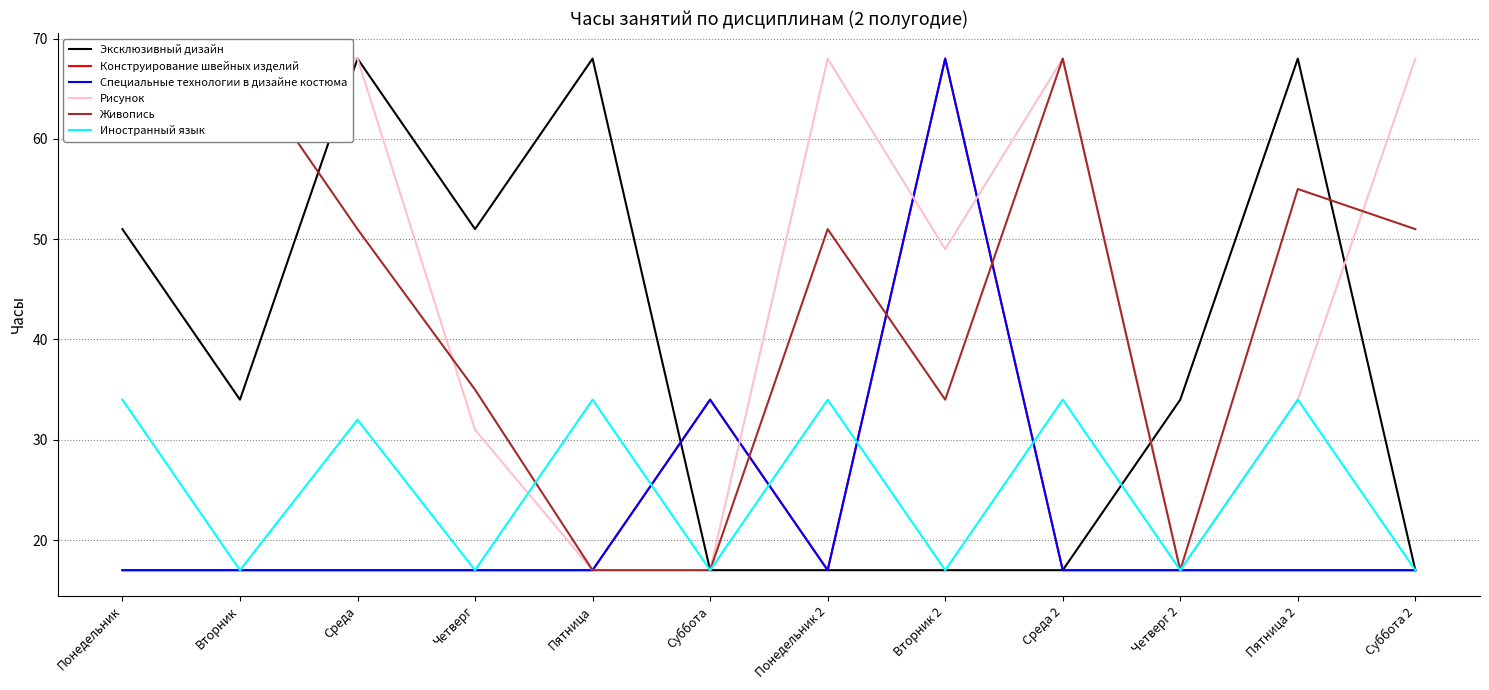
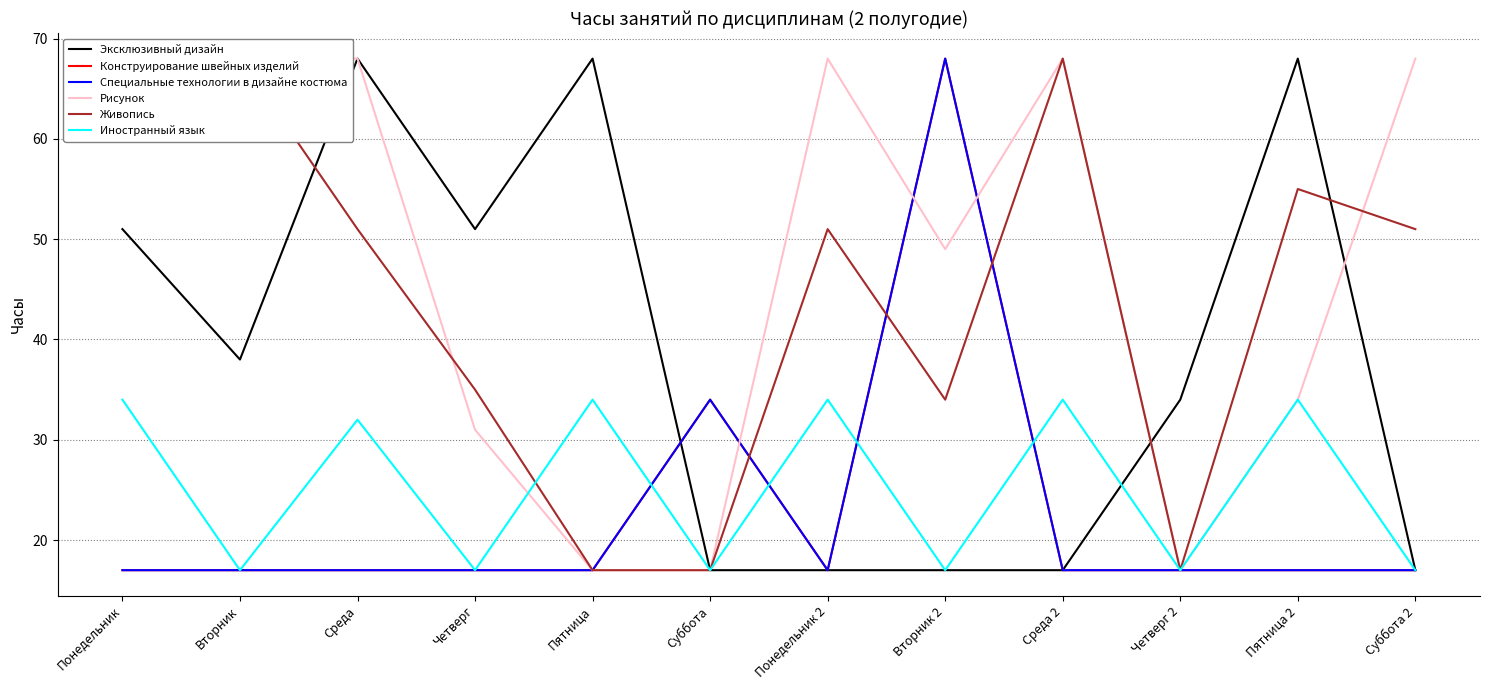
Эксклюзивный дизайн, Вторник: 34 -> 38
